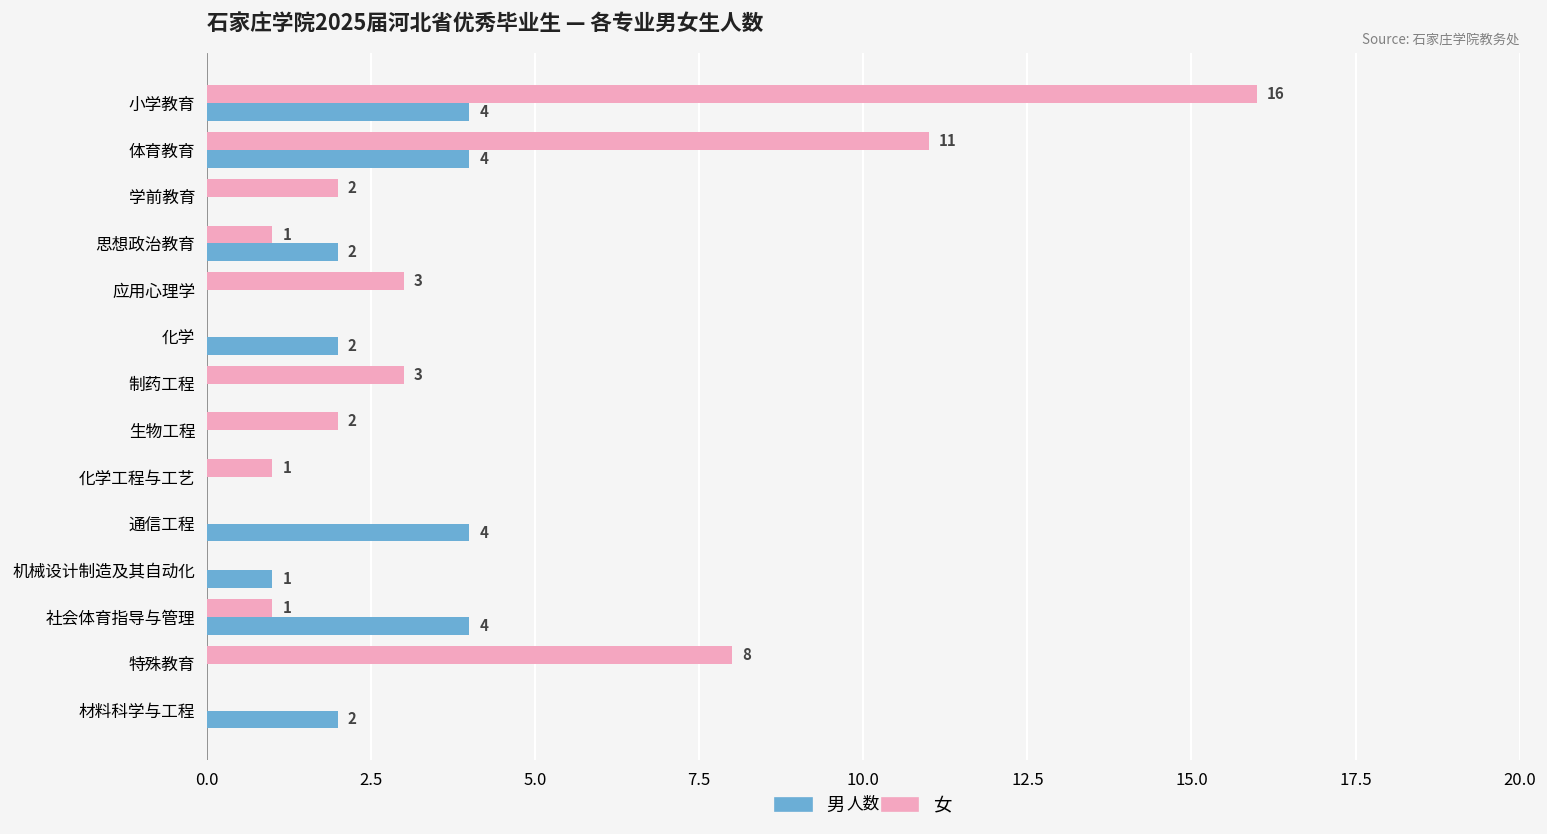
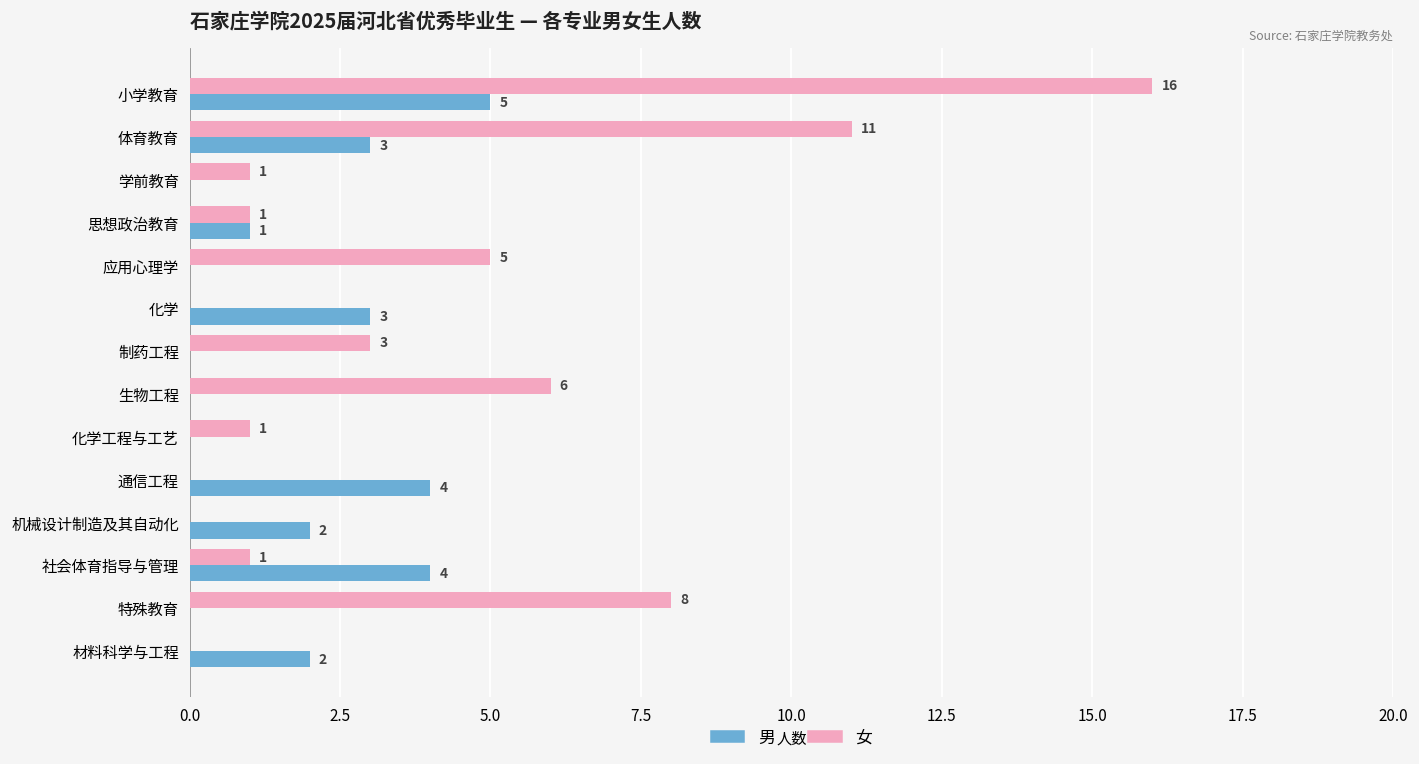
男, 小学教育: 4 -> 5
男, 体育教育: 4 -> 3
女, 学前教育: 2 -> 1
男, 思想政治教育: 2 -> 1
女, 应用心理学: 3 -> 5
男, 化学: 2 -> 3
女, 生物工程: 2 -> 6
男, 机械设计制造及其自动化: 1 -> 2
